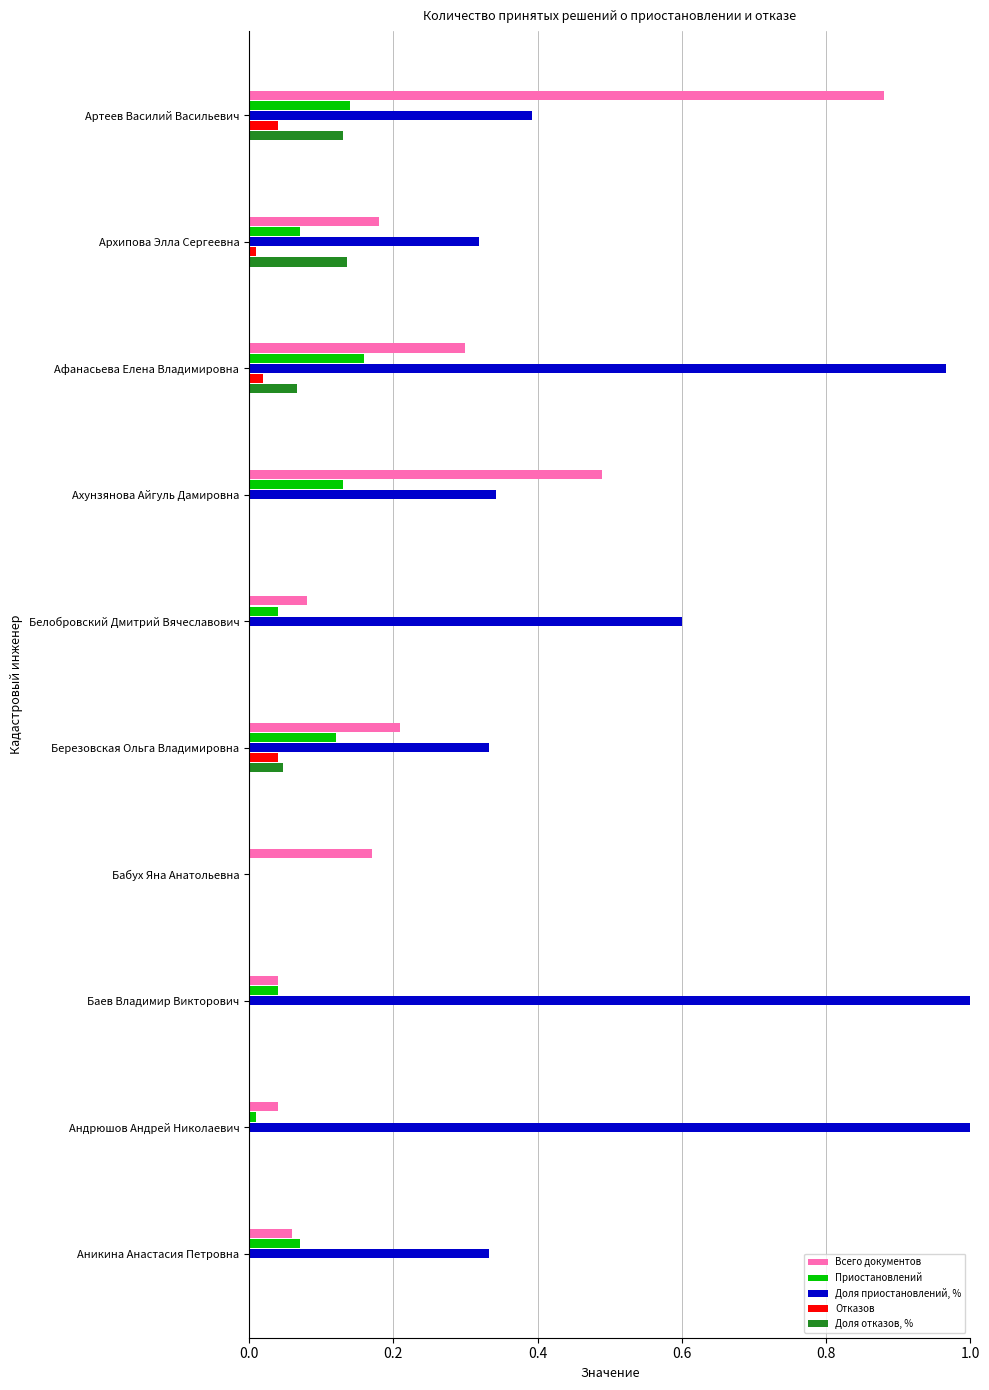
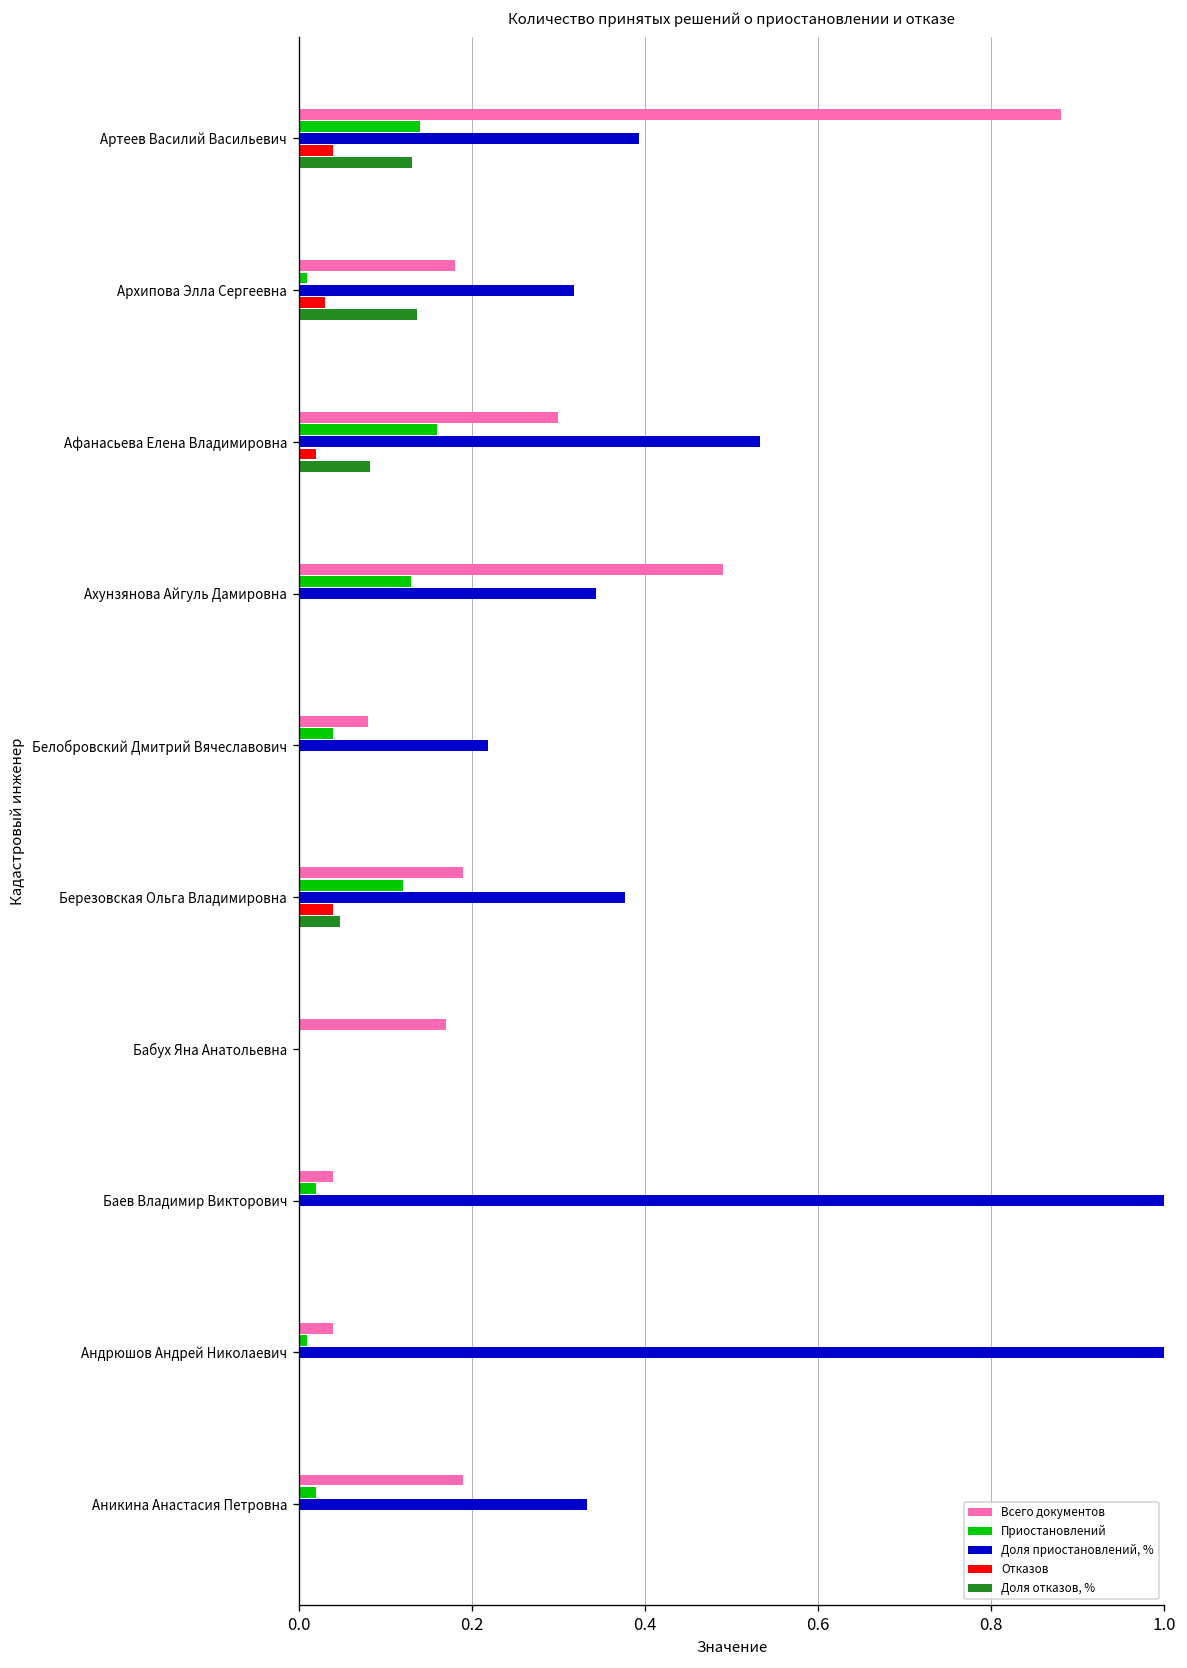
Приостановлений, Архипова Элла Сергеевна: 0.07 -> 0.01
Отказов, Архипова Элла Сергеевна: 0.01 -> 0.03
Доля приостановлений, %, Афанасьева Елена Владимировна: 0.97 -> 0.53
Доля отказов, %, Афанасьева Елена Владимировна: 0.07 -> 0.08
Доля приостановлений, %, Белобровский Дмитрий Вячеславович: 0.60 -> 0.22
Всего документов, Березовская Ольга Владимировна: 0.21 -> 0.19
Доля приостановлений, %, Березовская Ольга Владимировна: 0.33 -> 0.38
Приостановлений, Баев Владимир Викторович: 0.04 -> 0.02
Всего документов, Аникина Анастасия Петровна: 0.06 -> 0.19
Приостановлений, Аникина Анастасия Петровна: 0.07 -> 0.02
